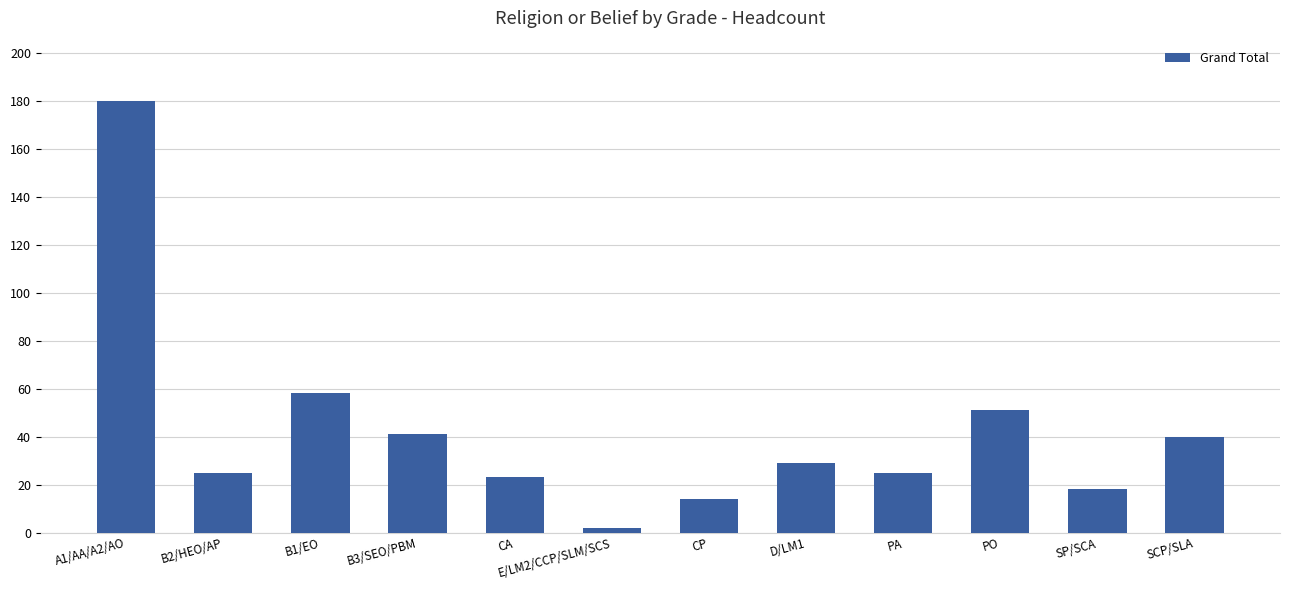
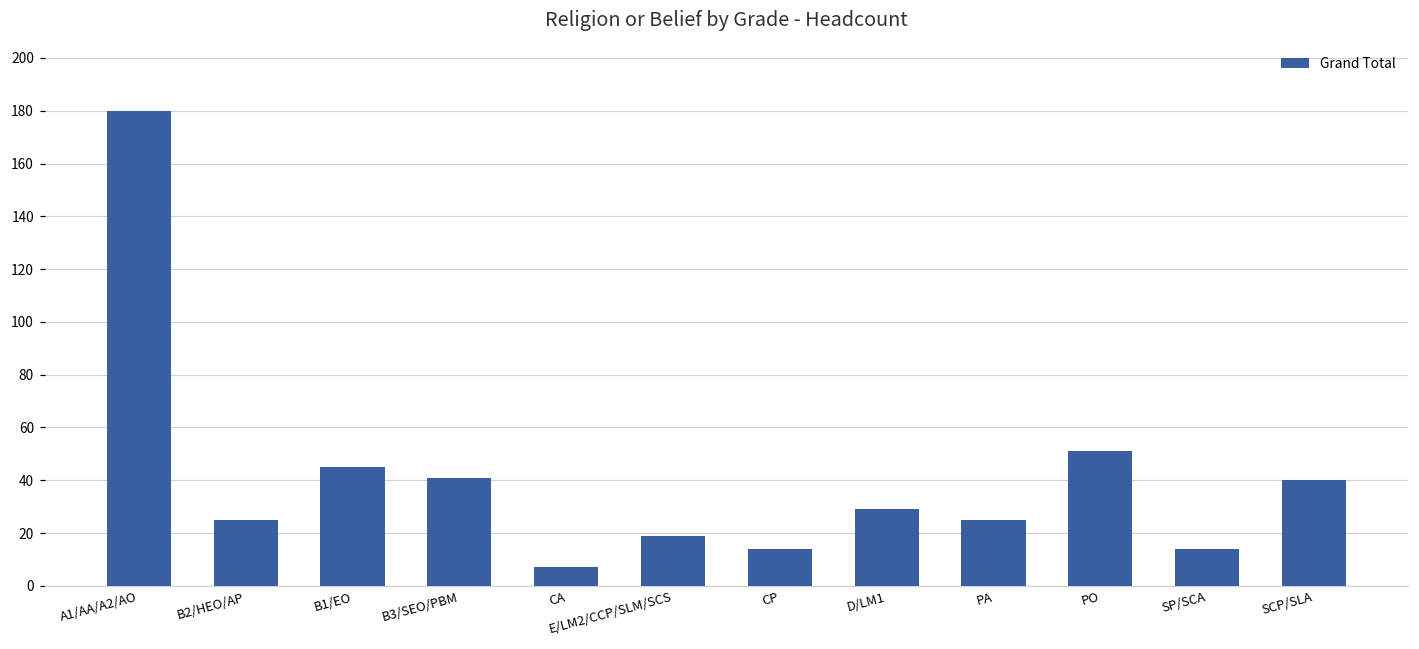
B1/EO: 58 -> 45
CA: 23 -> 7
E/LM2/CCP/SLM/SCS: 2 -> 19
SP/SCA: 18 -> 14
